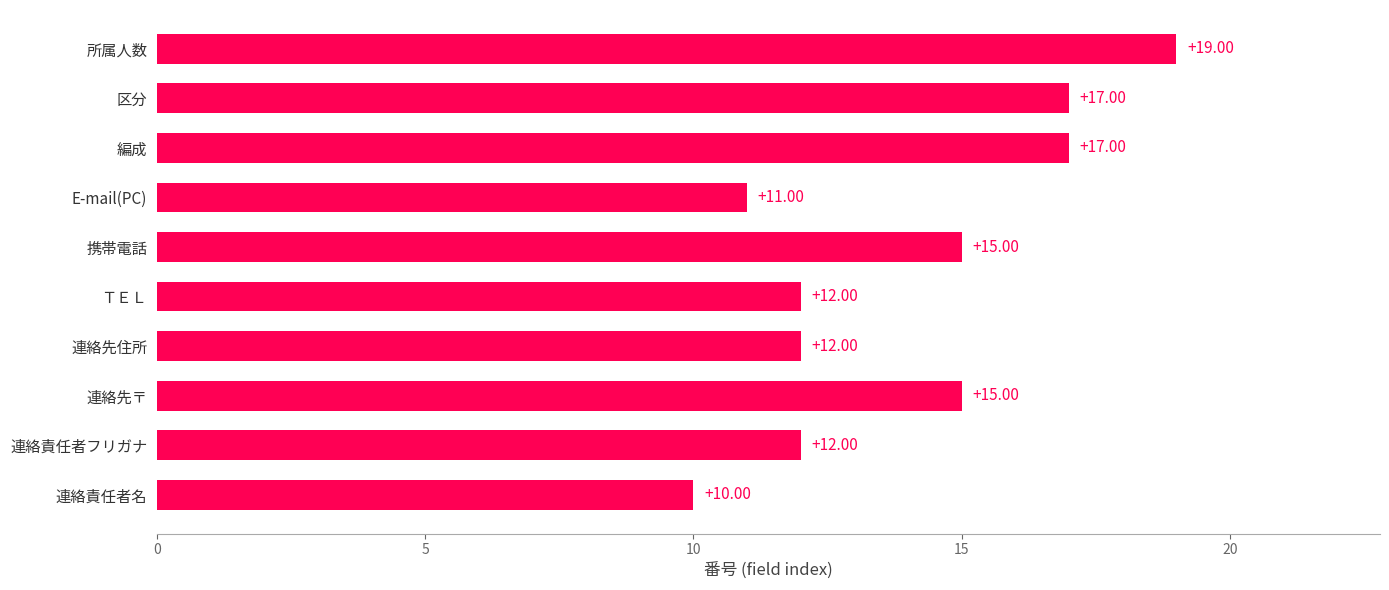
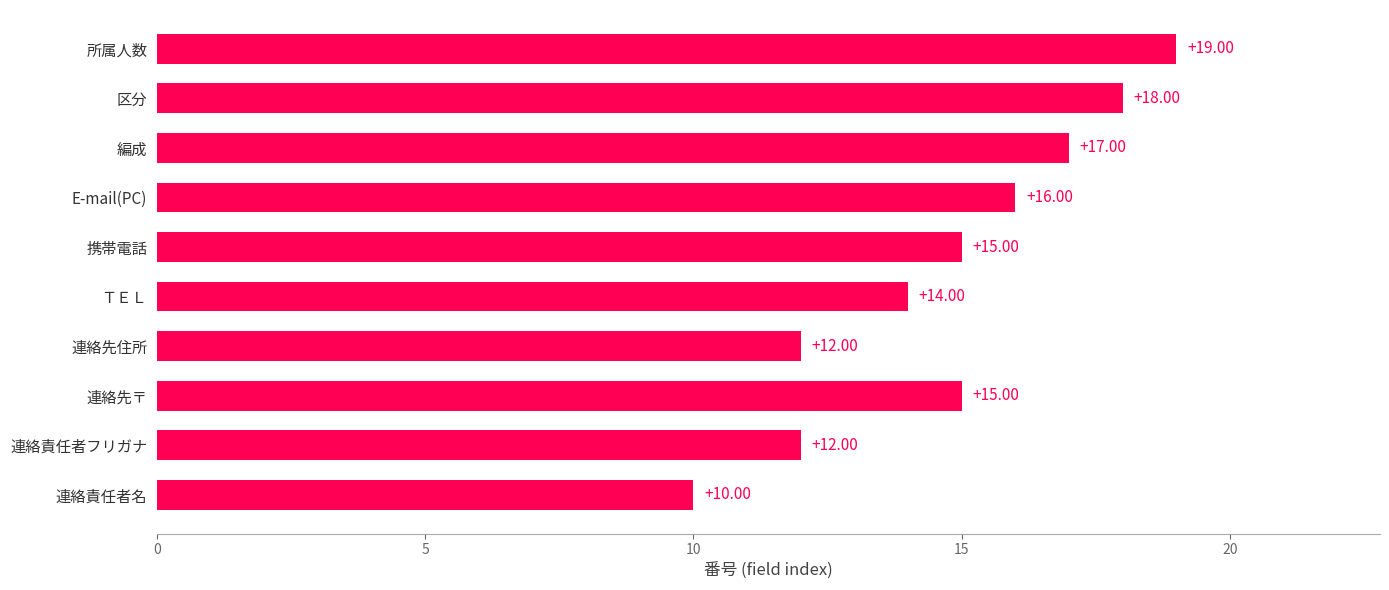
区分: +17.00 -> +18.00
E-mail(PC): +11.00 -> +16.00
ＴＥＬ: +12.00 -> +14.00
